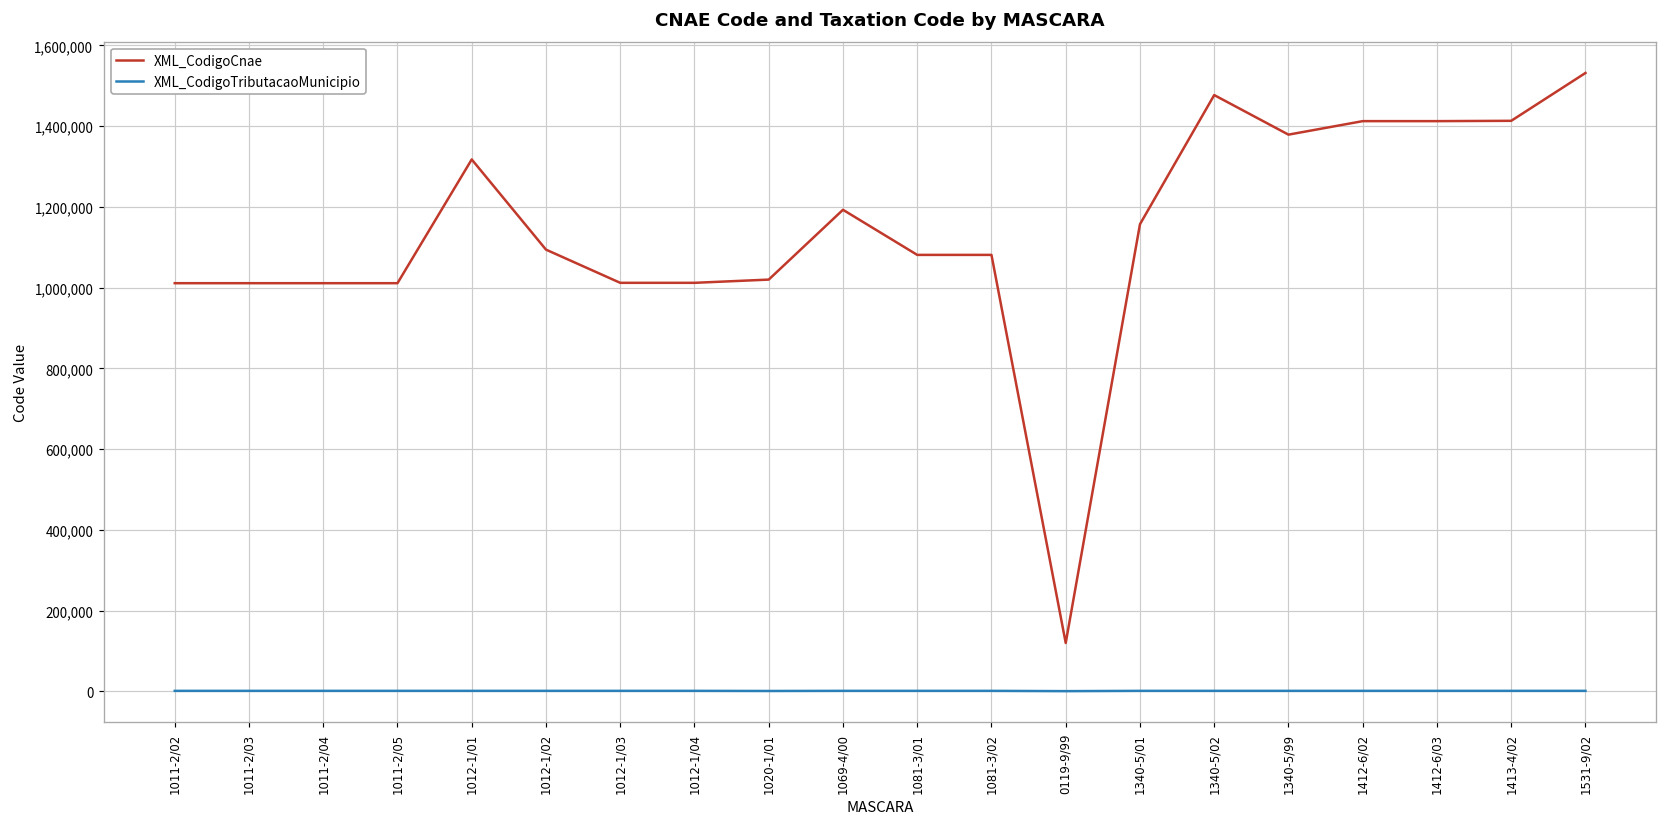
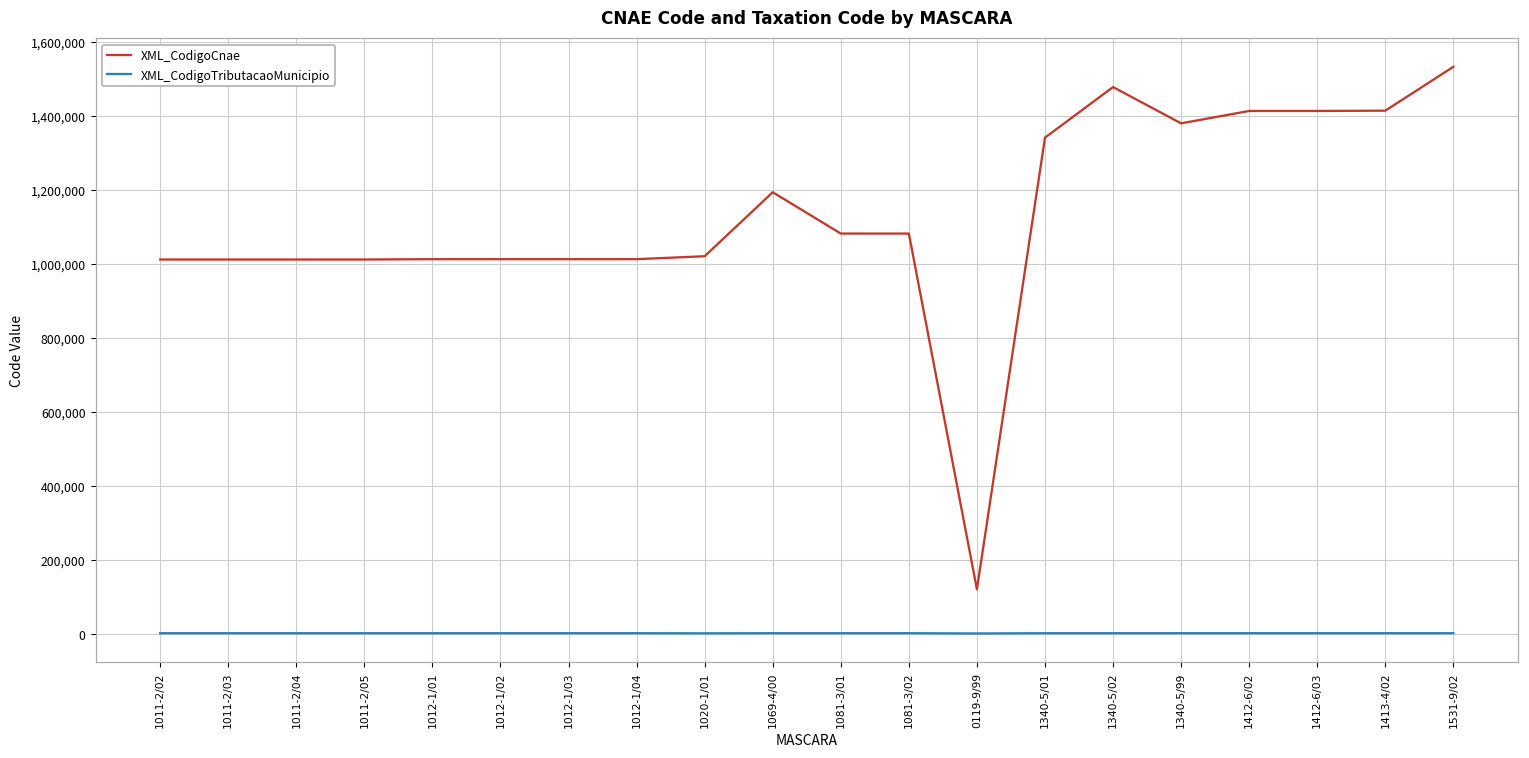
XML_CodigoCnae, 1012-1/01: 1,320,000 -> 1,010,000
XML_CodigoCnae, 1012-1/02: 1,090,000 -> 1,010,000
XML_CodigoCnae, 1340-5/01: 1,160,000 -> 1,340,000
